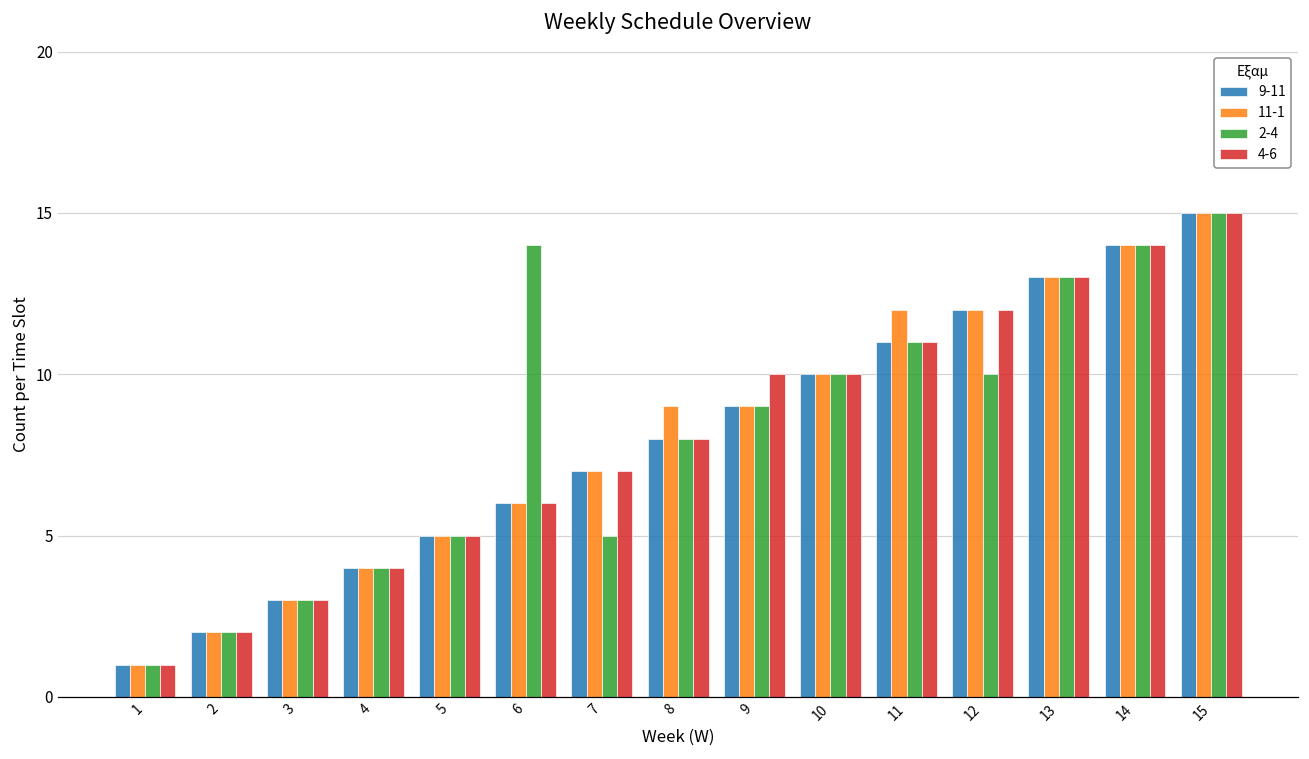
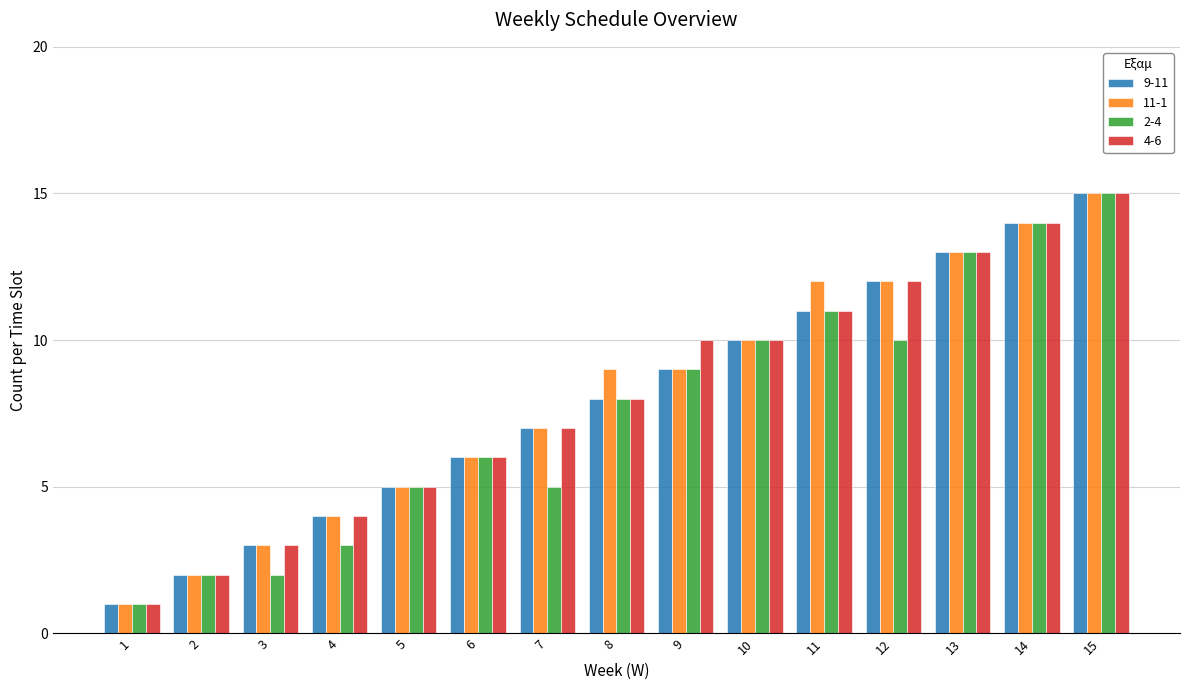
2-4, 3: 3 -> 2
2-4, 4: 4 -> 3
2-4, 6: 14 -> 6
